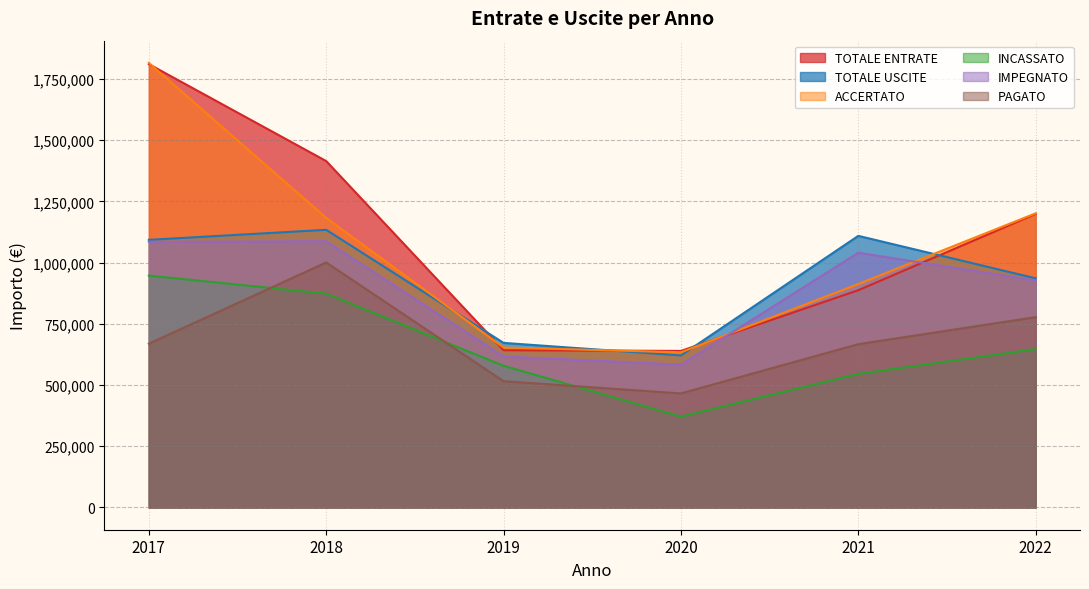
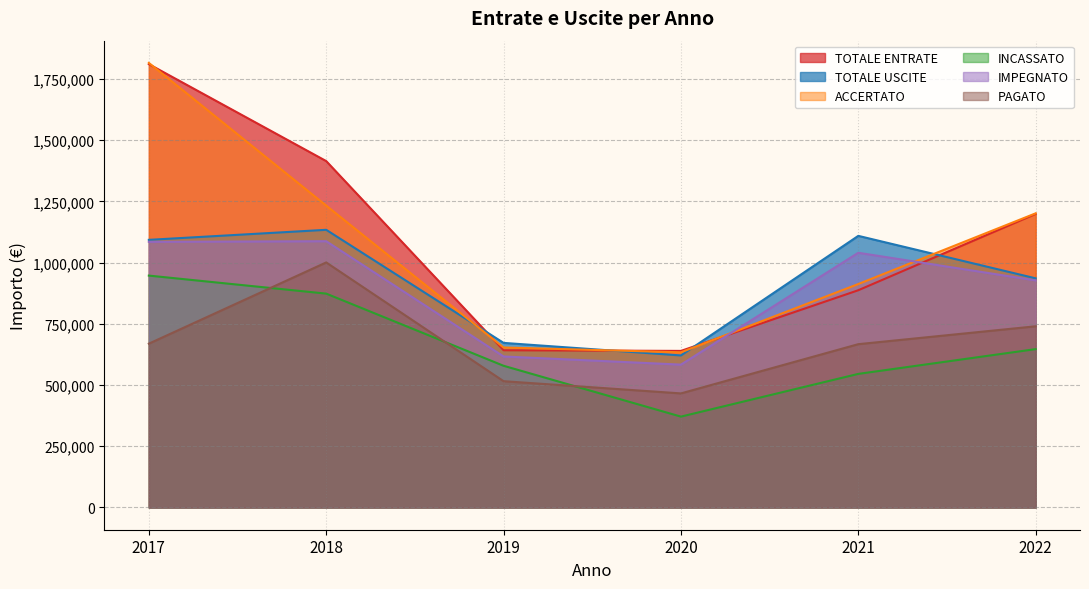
ACCERTATO, 2018: 1,180,000 -> 1,230,000
PAGATO, 2022: 780,000 -> 740,000
